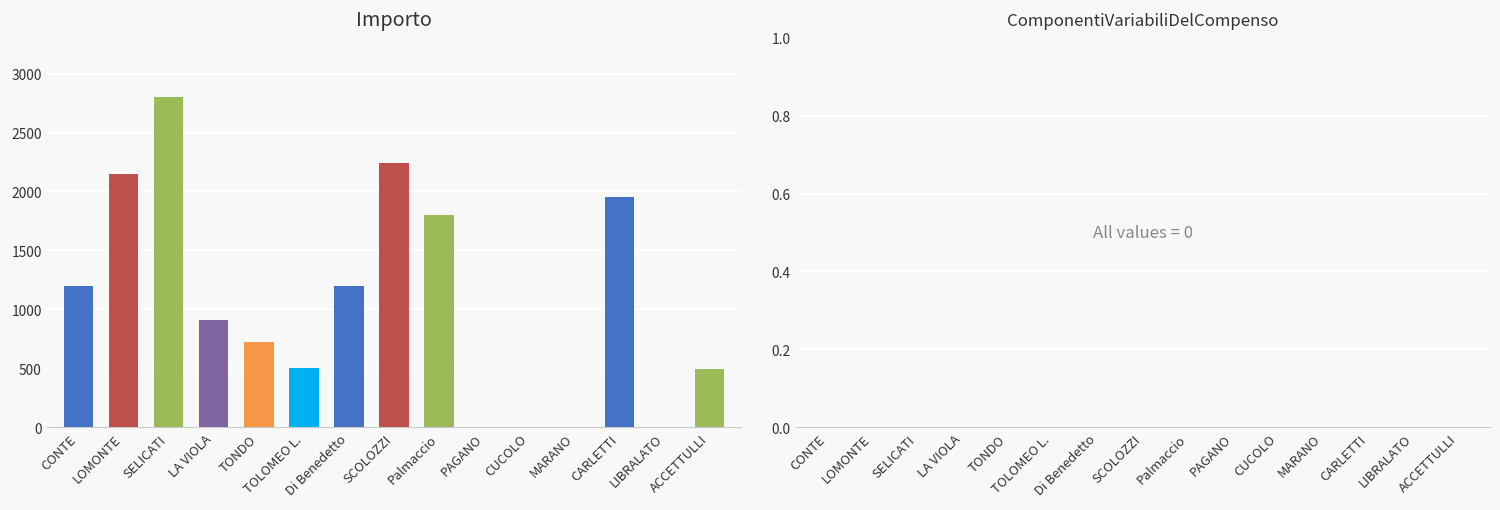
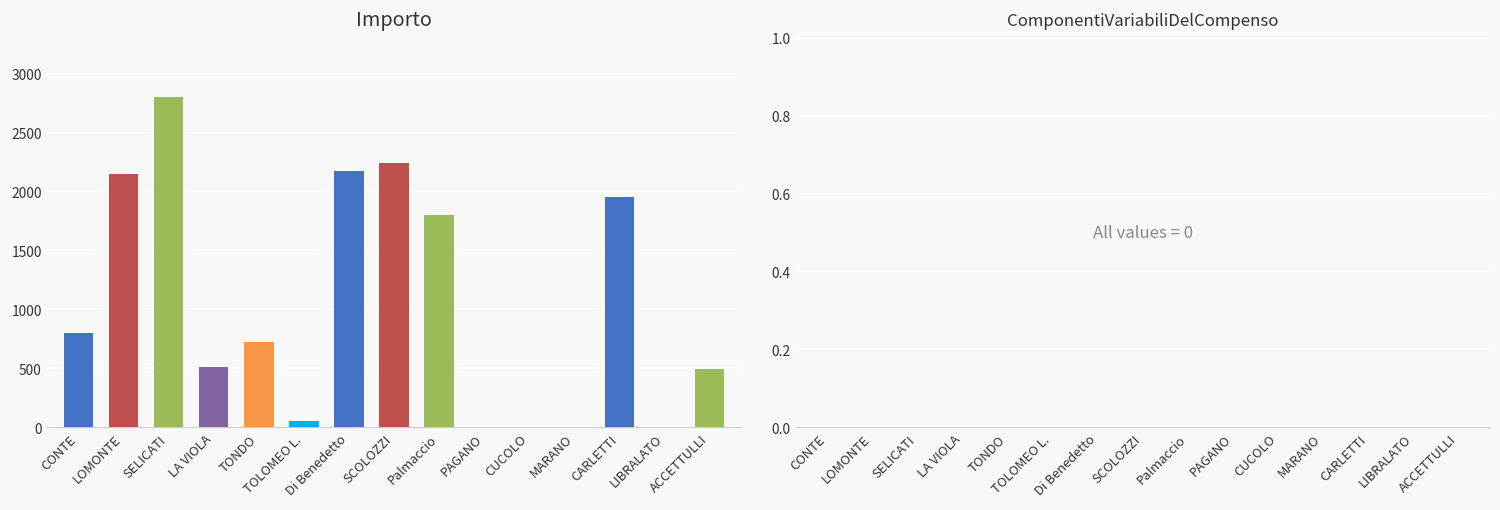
Importo, CONTE: 1200 -> 800
Importo, LA VIOLA: 910 -> 510
Importo, TOLOMEO L.: 500 -> 50
Importo, Di Benedetto: 1200 -> 2170
